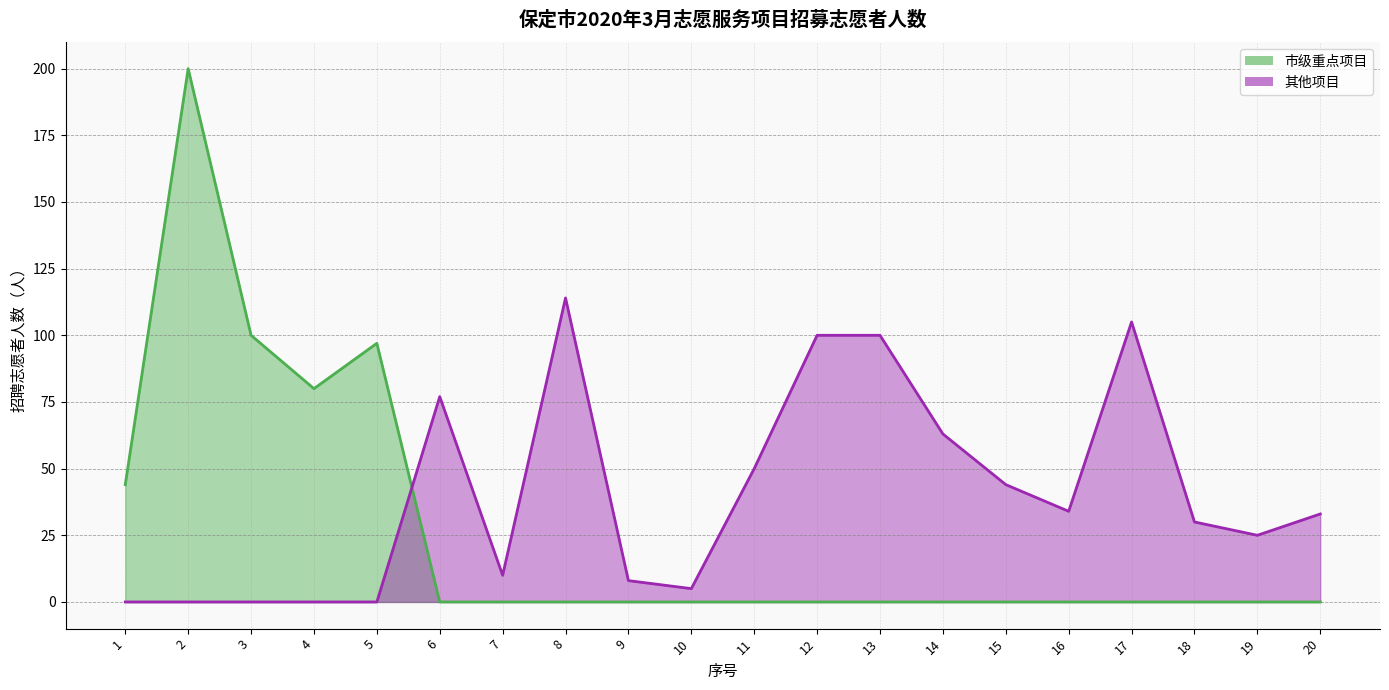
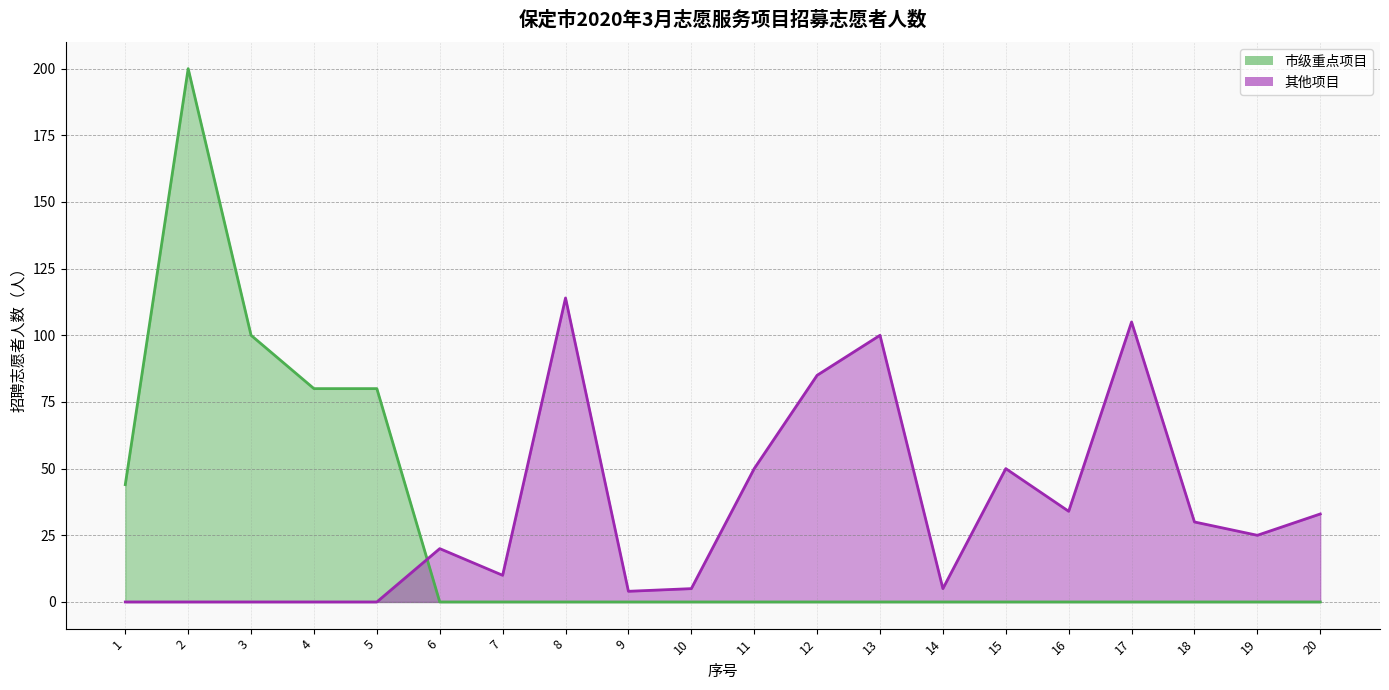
市级重点项目, 5: 97 -> 80
其他项目, 6: 77 -> 20
其他项目, 9: 8 -> 4
其他项目, 12: 100 -> 85
其他项目, 14: 63 -> 5
其他项目, 15: 44 -> 50
